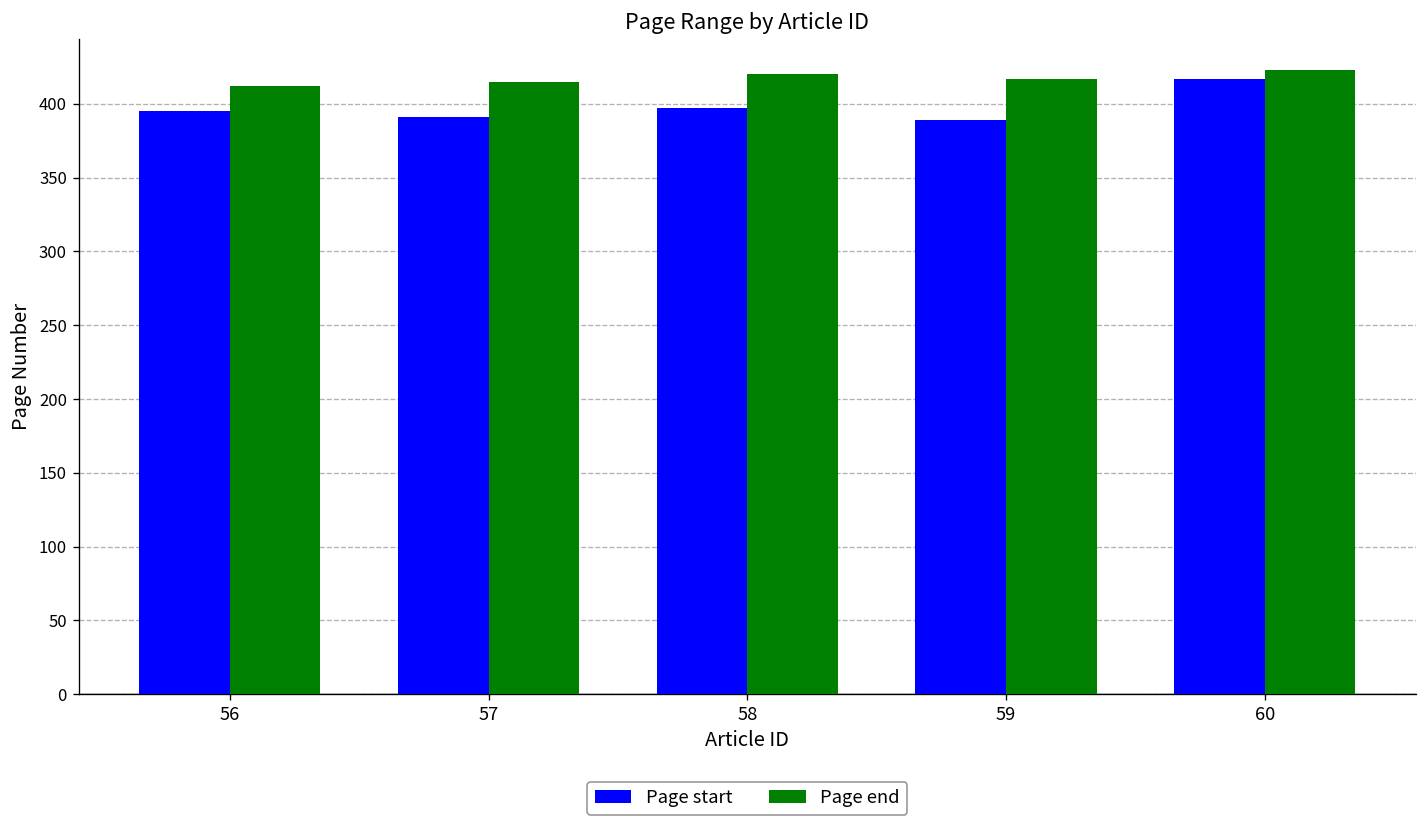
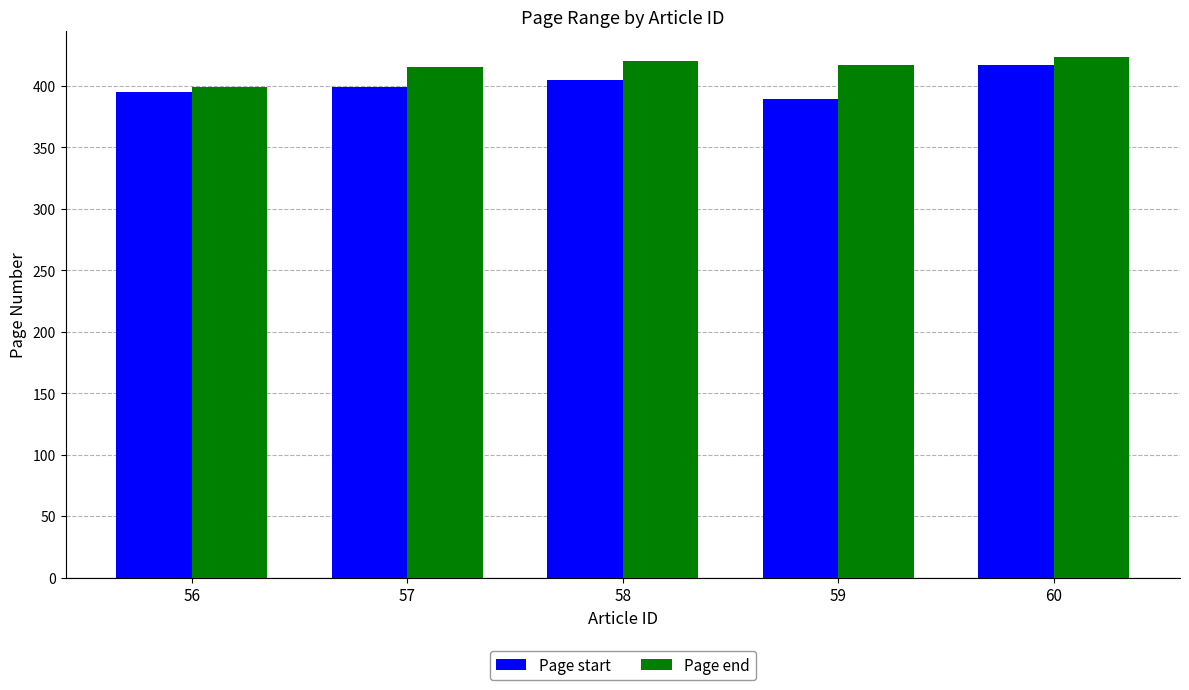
Page end, 56: 412 -> 399
Page start, 57: 391 -> 399
Page start, 58: 397 -> 405
